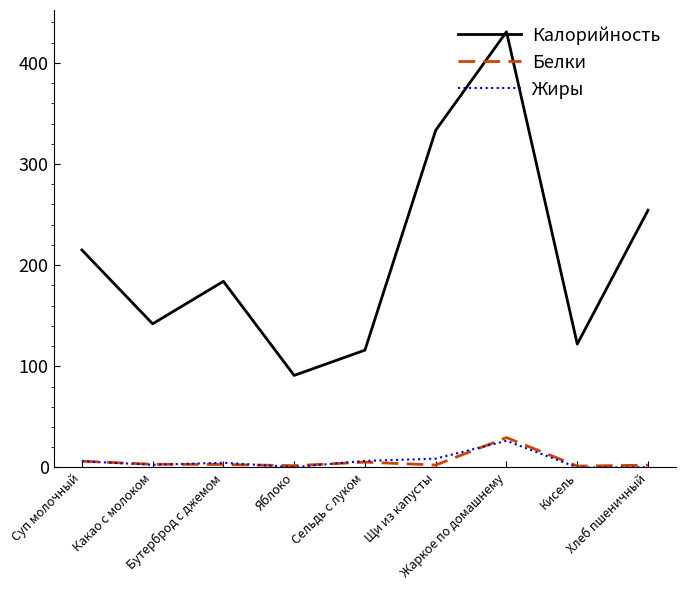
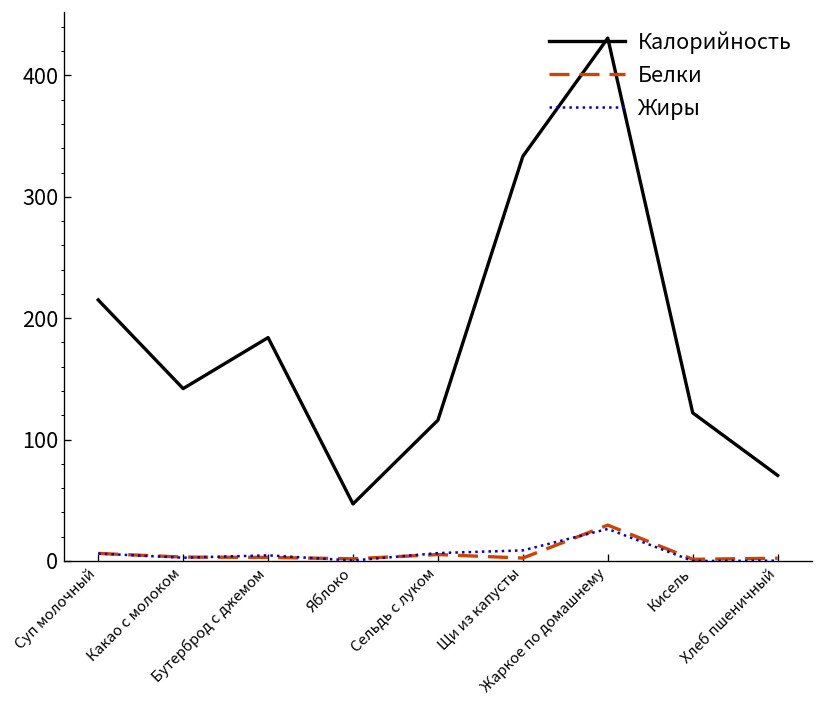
Калорийность, Яблоко: 91 -> 47
Калорийность, Хлеб пшеничный: 254 -> 71
